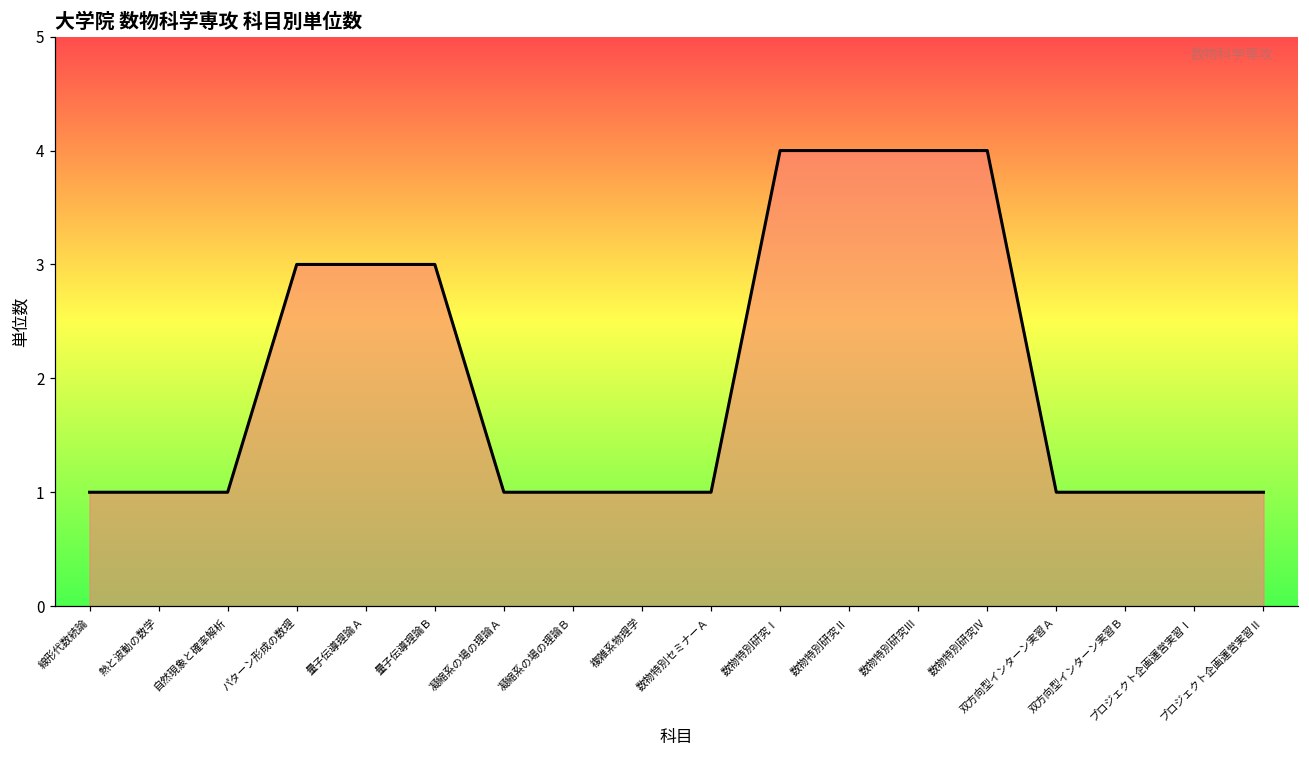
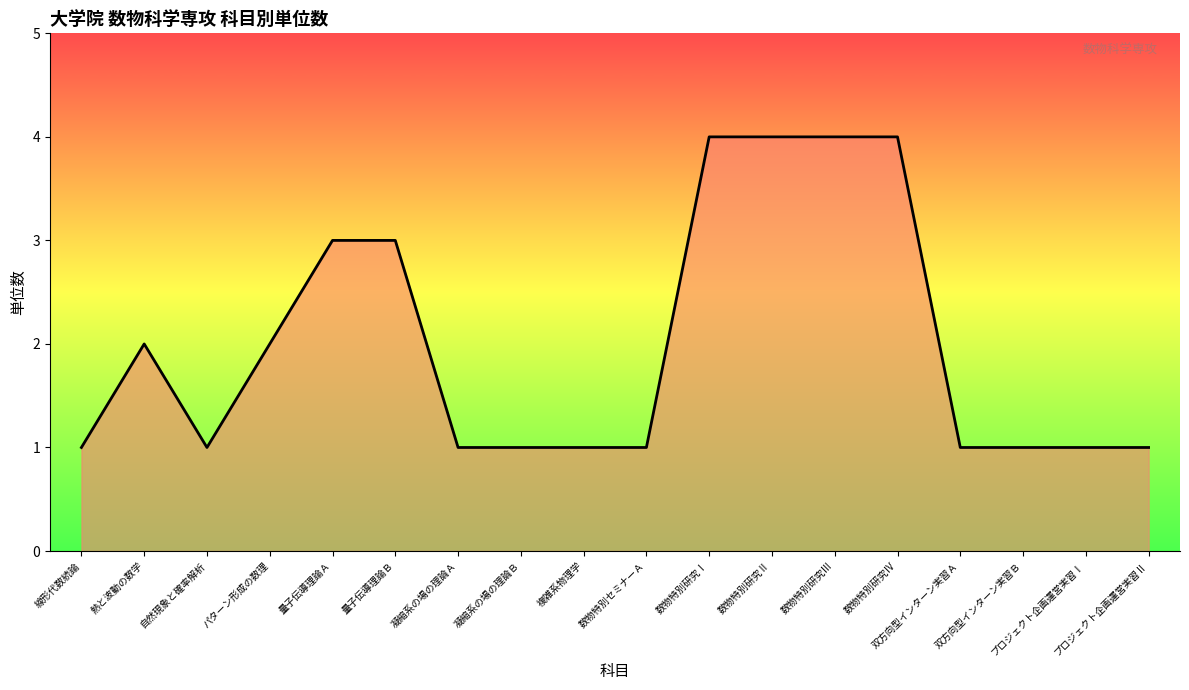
熱と波動の数学: 1 -> 2
パターン形成の数理: 3 -> 2
